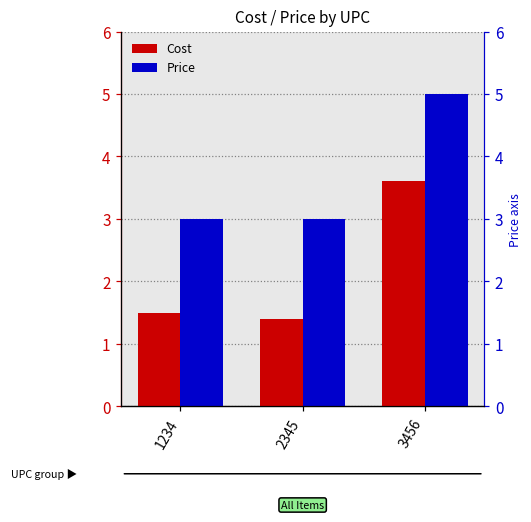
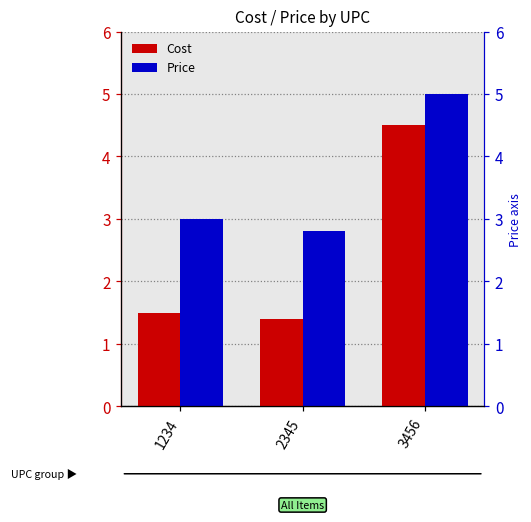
Price, 2345: 3.0 -> 2.8
Cost, 3456: 3.6 -> 4.5
